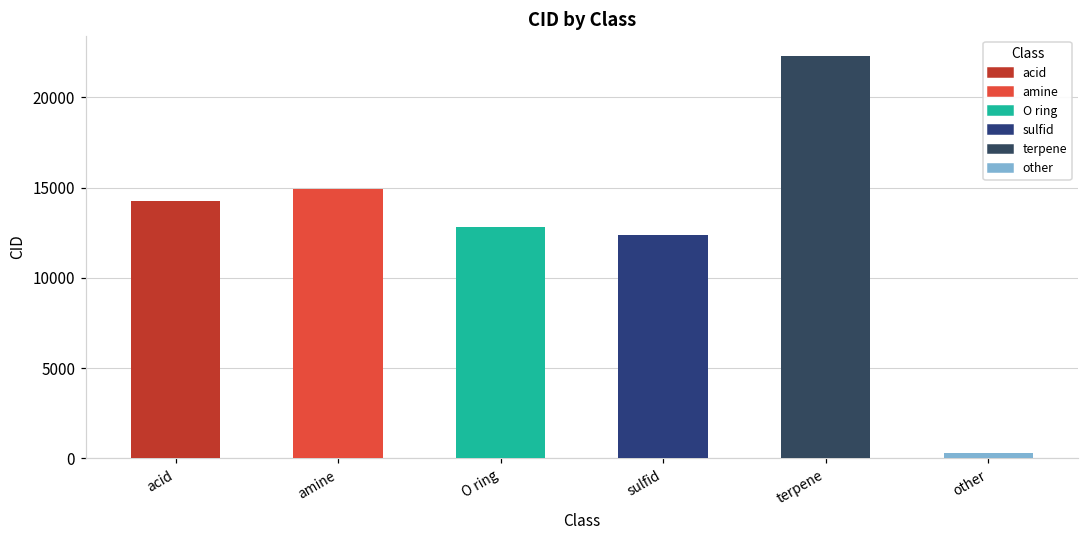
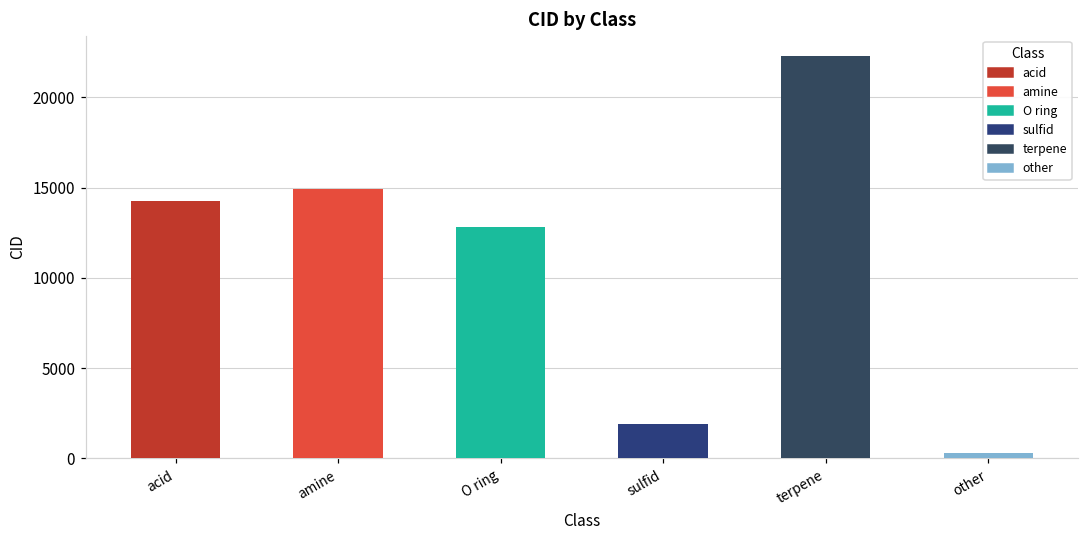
sulfid: 12400 -> 1900
